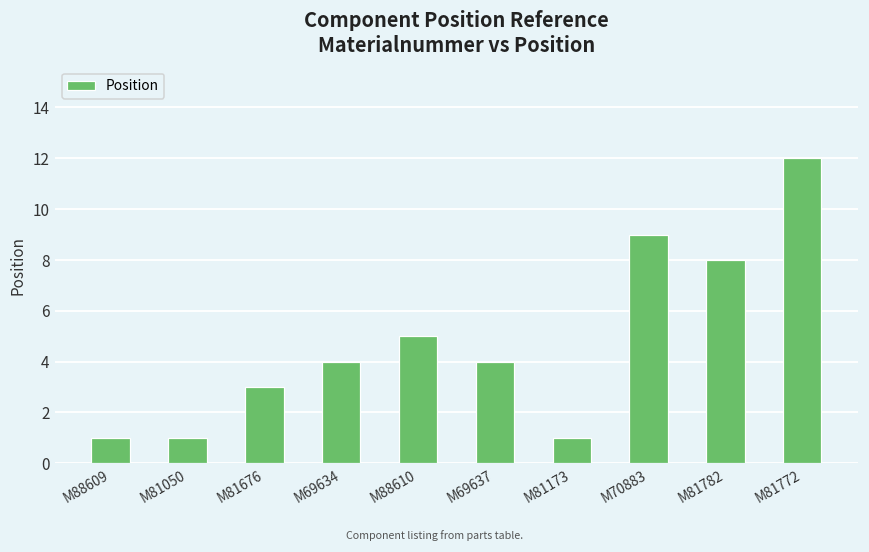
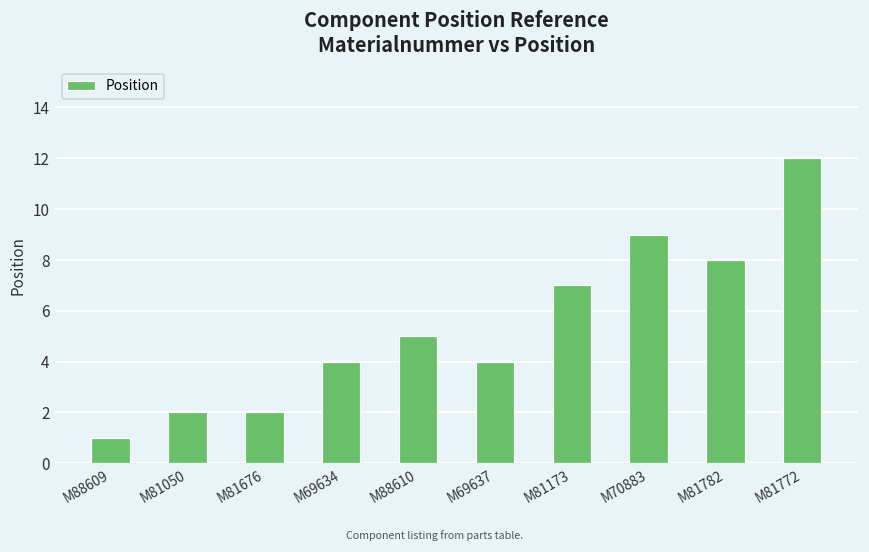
M81050: 1 -> 2
M81676: 3 -> 2
M81173: 1 -> 7
